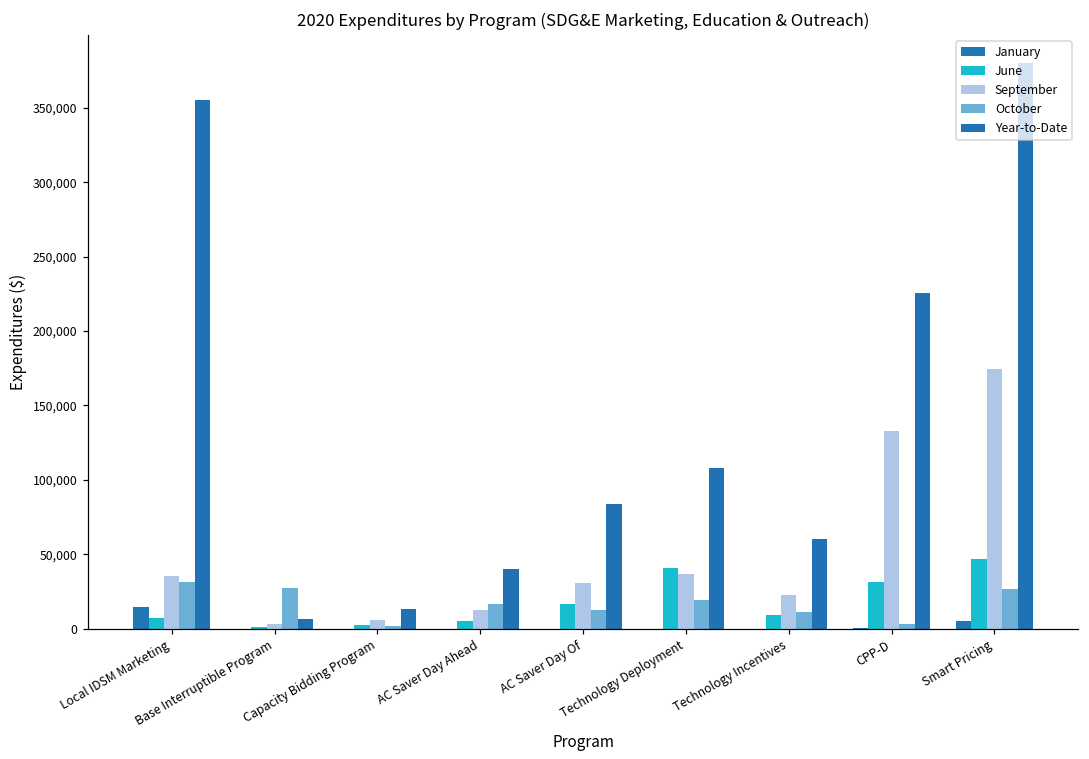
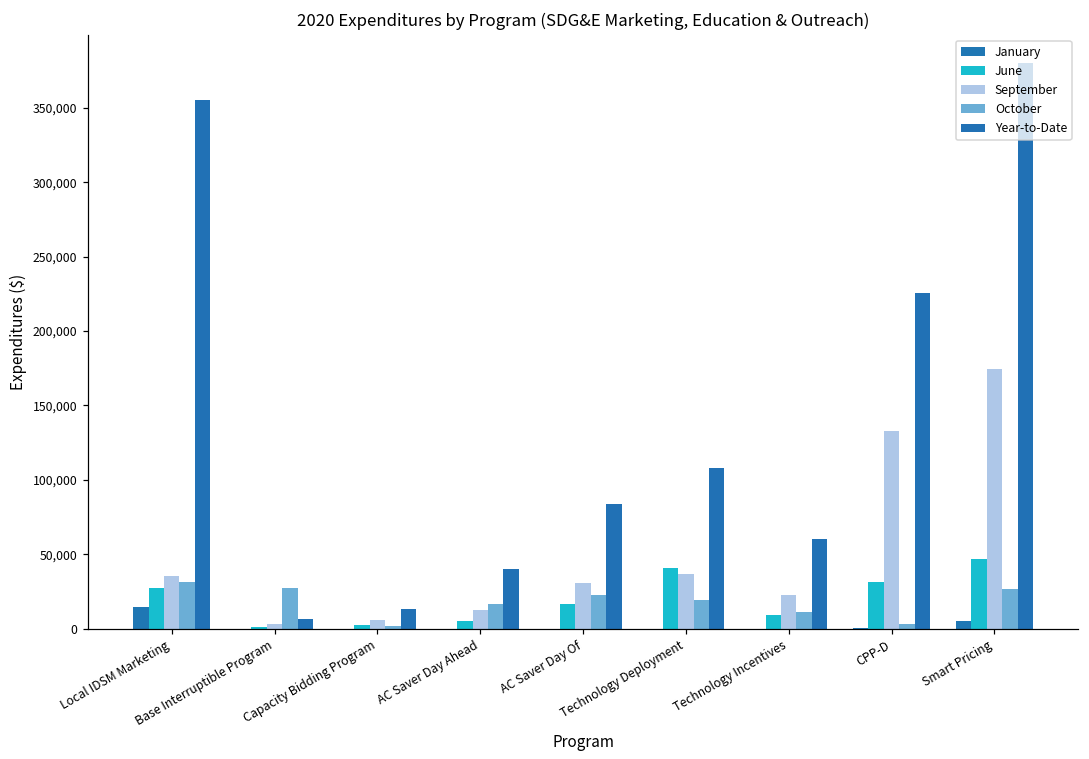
June, Local IDSM Marketing: 7,000 -> 27,000
October, AC Saver Day Of: 13,000 -> 22,000
